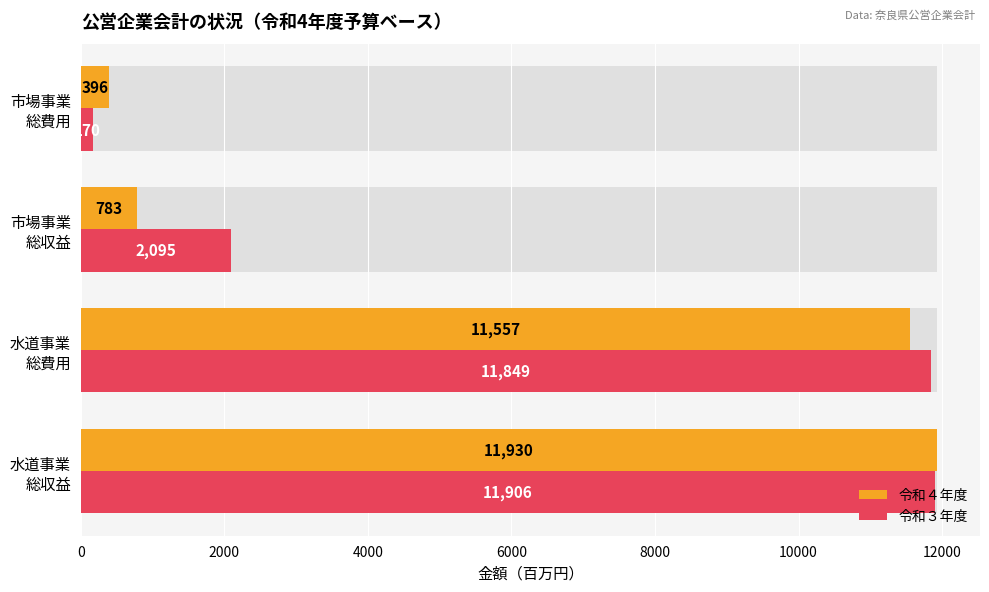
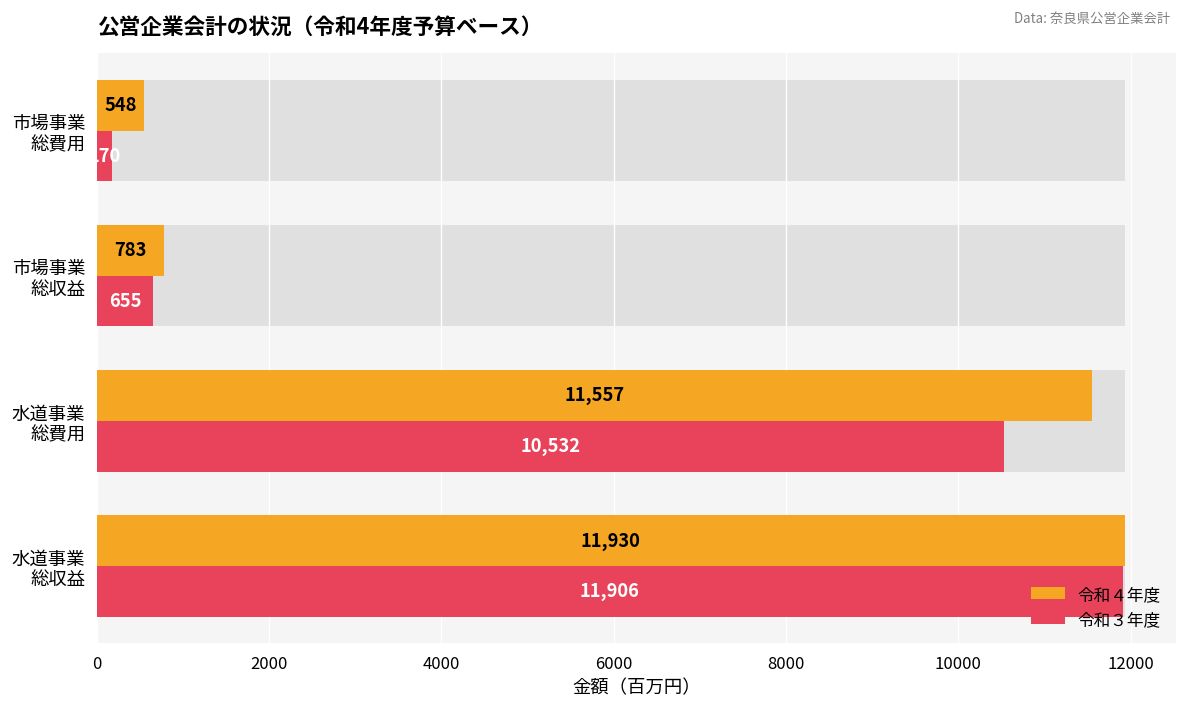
令和４年度, 市場事業 総費用: 396 -> 548
令和３年度, 市場事業 総収益: 2,095 -> 655
令和３年度, 水道事業 総費用: 11,849 -> 10,532
